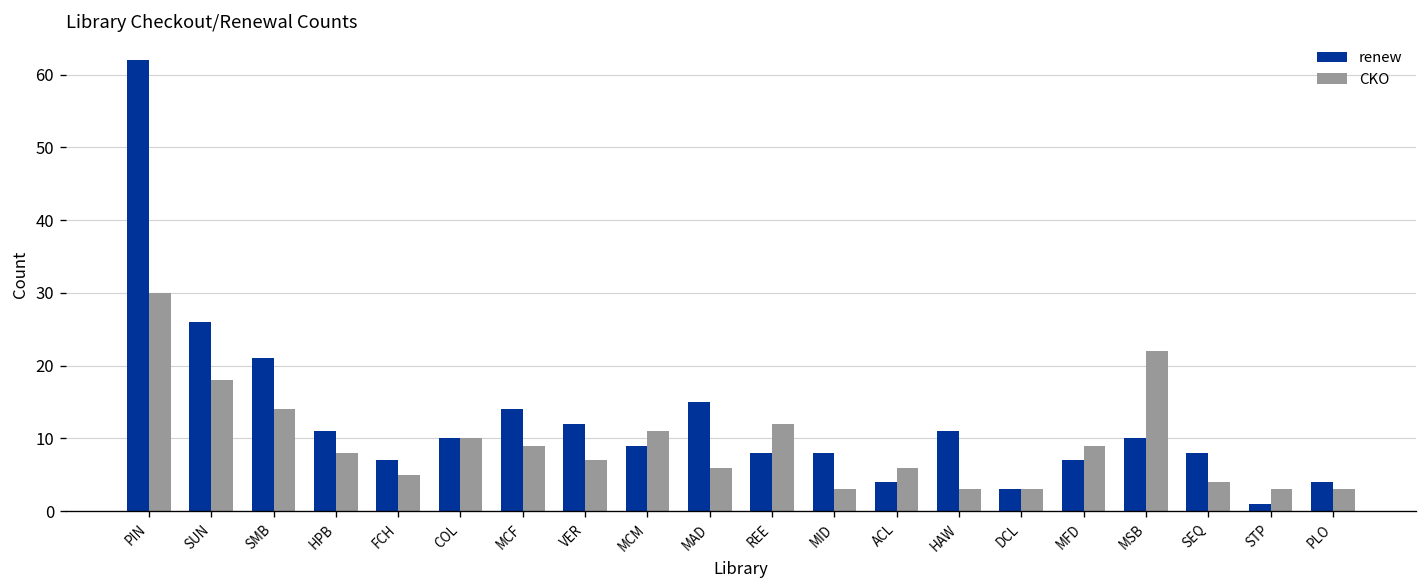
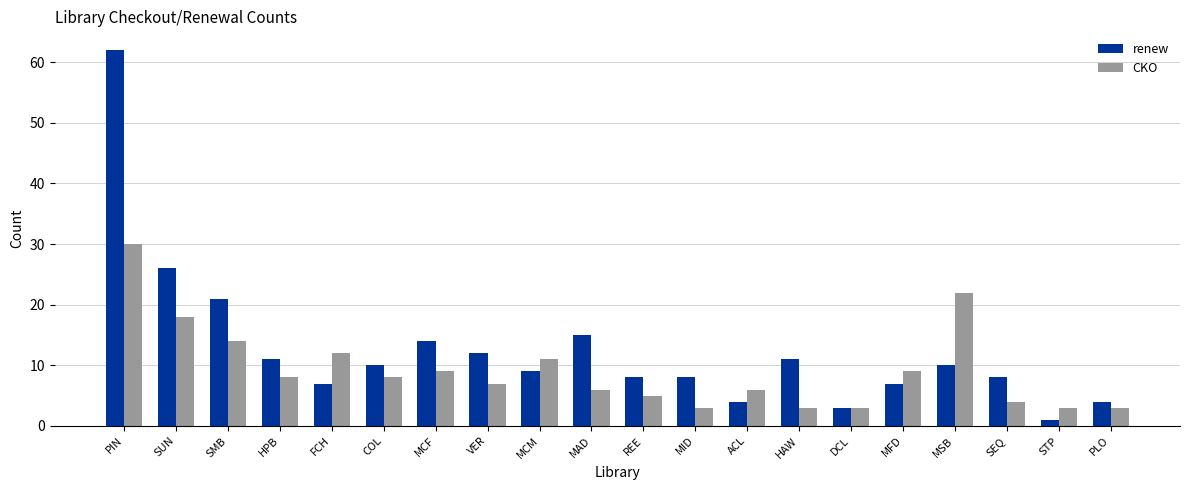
CKO, FCH: 5 -> 12
CKO, COL: 10 -> 8
CKO, REE: 12 -> 5
